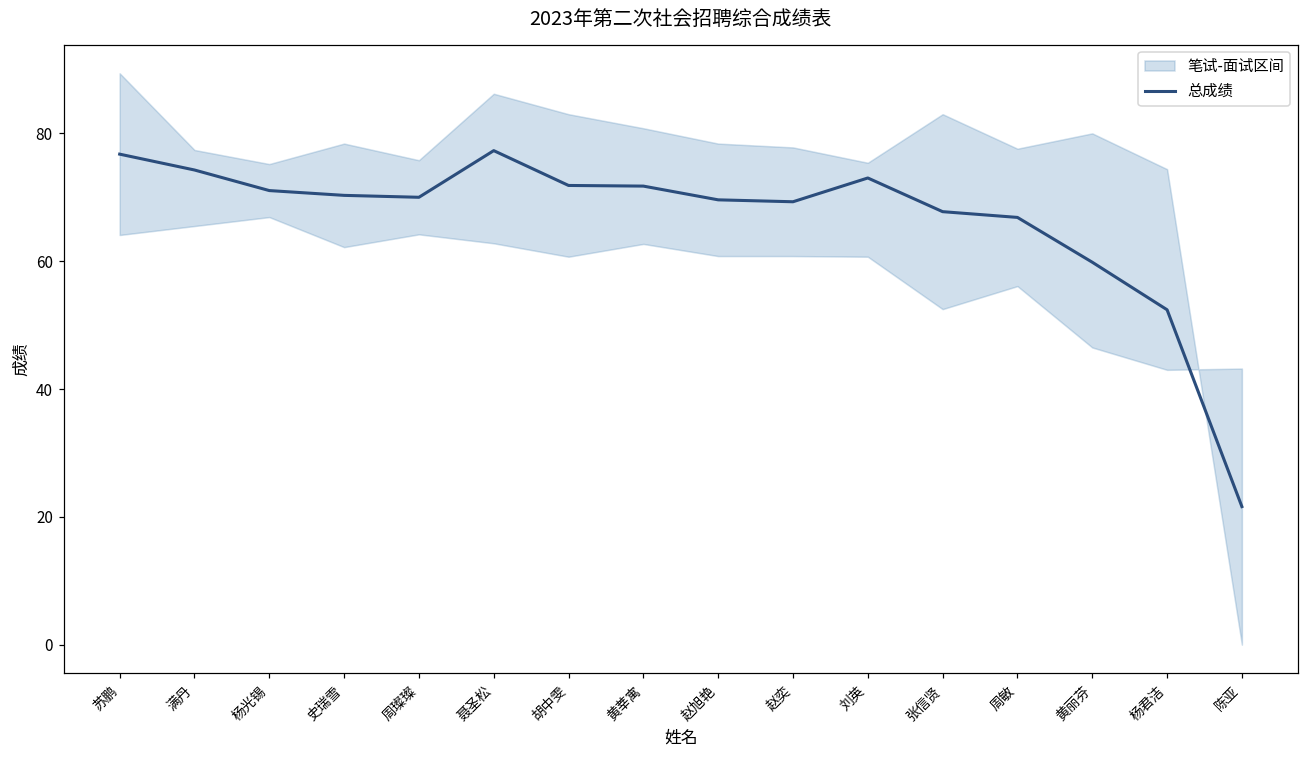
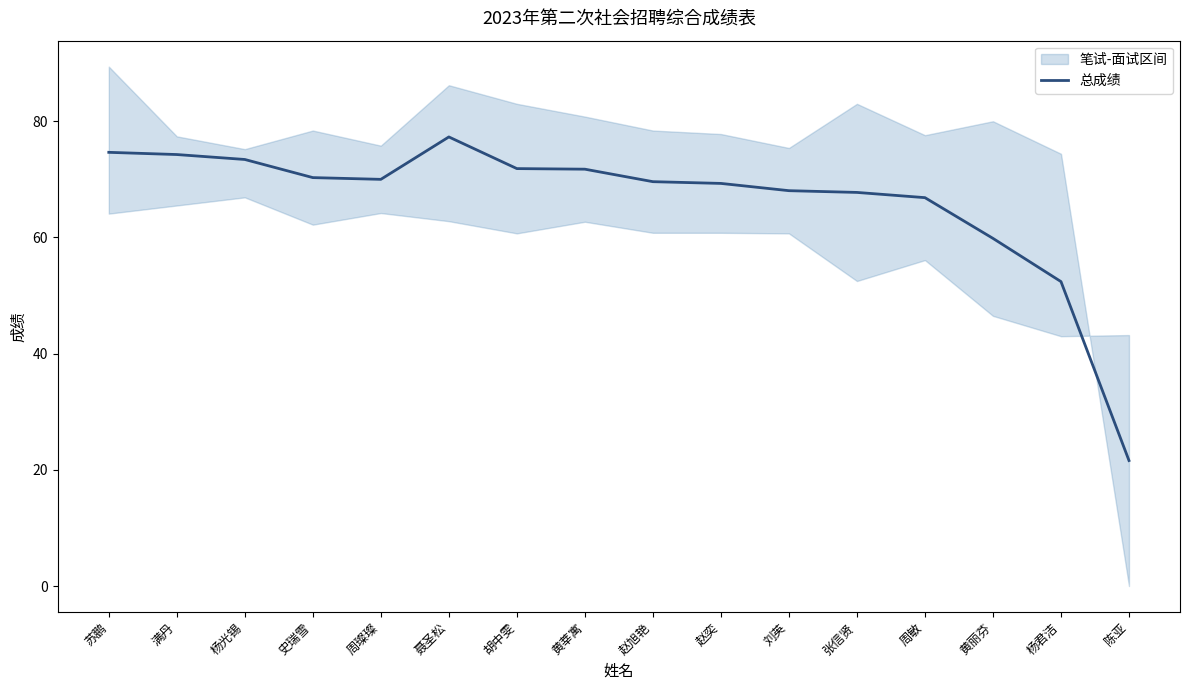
总成绩, 苏鹏: 77 -> 75
总成绩, 杨光锡: 71 -> 73
总成绩, 刘英: 73 -> 68
